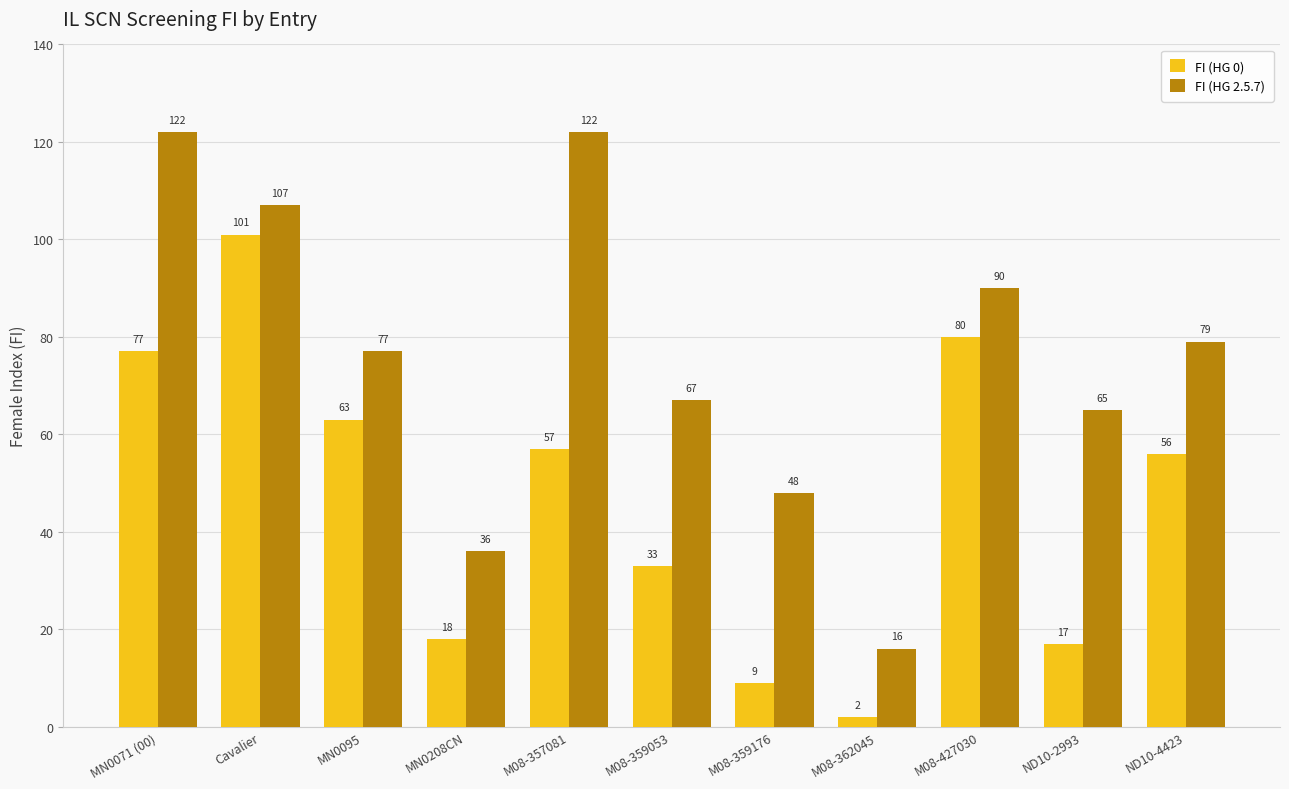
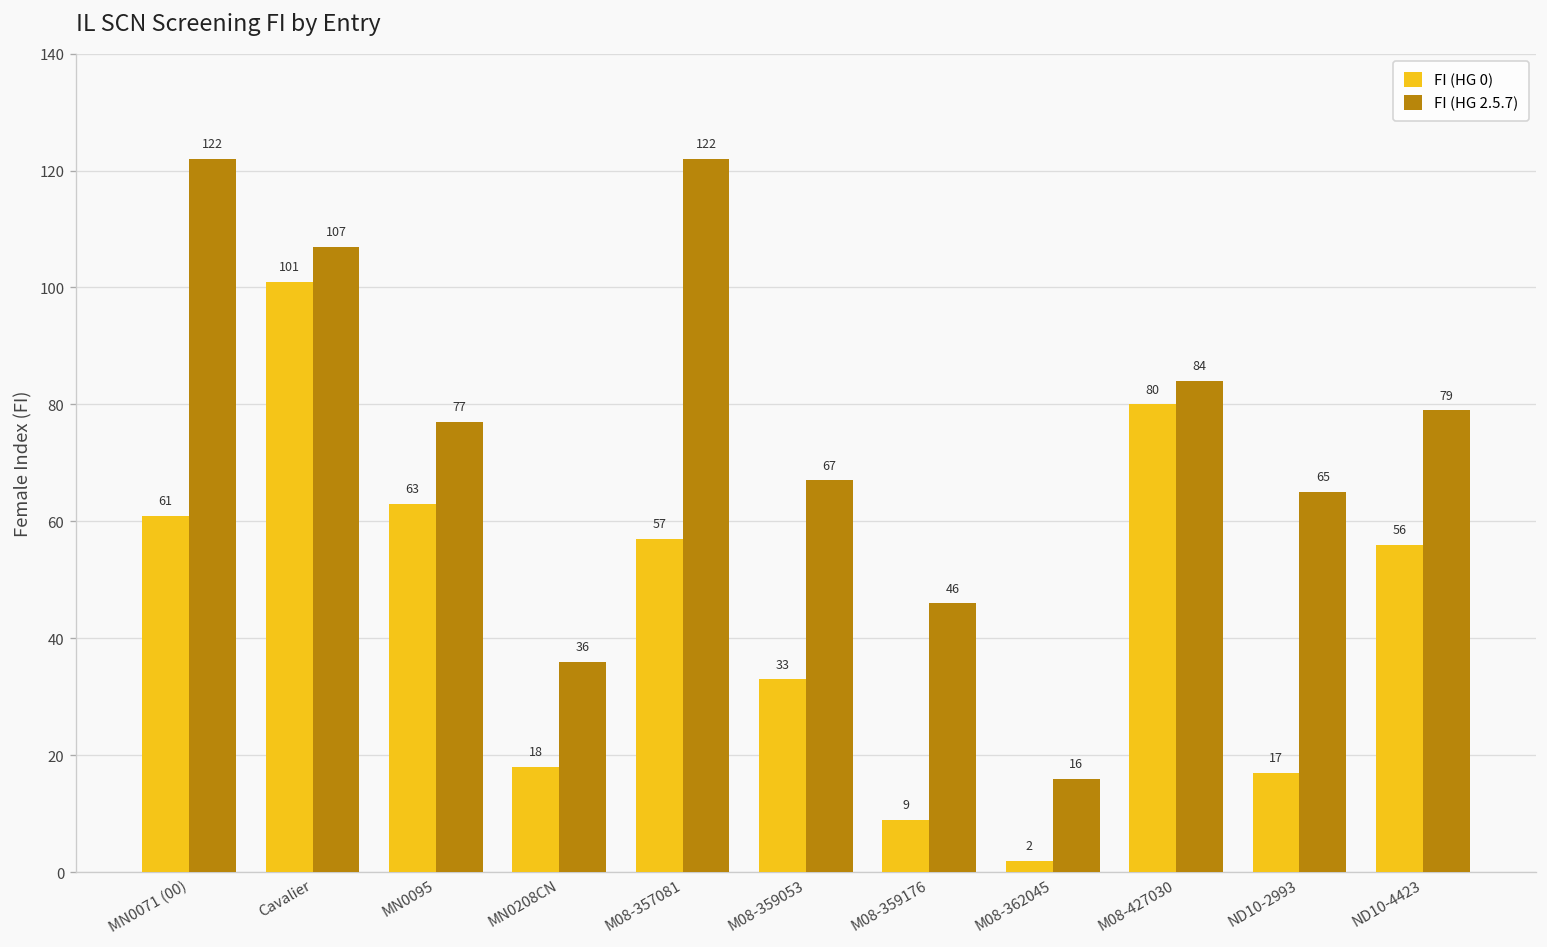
FI (HG 0), MN0071 (00): 77 -> 61
FI (HG 2.5.7), M08-359176: 48 -> 46
FI (HG 2.5.7), M08-427030: 90 -> 84
